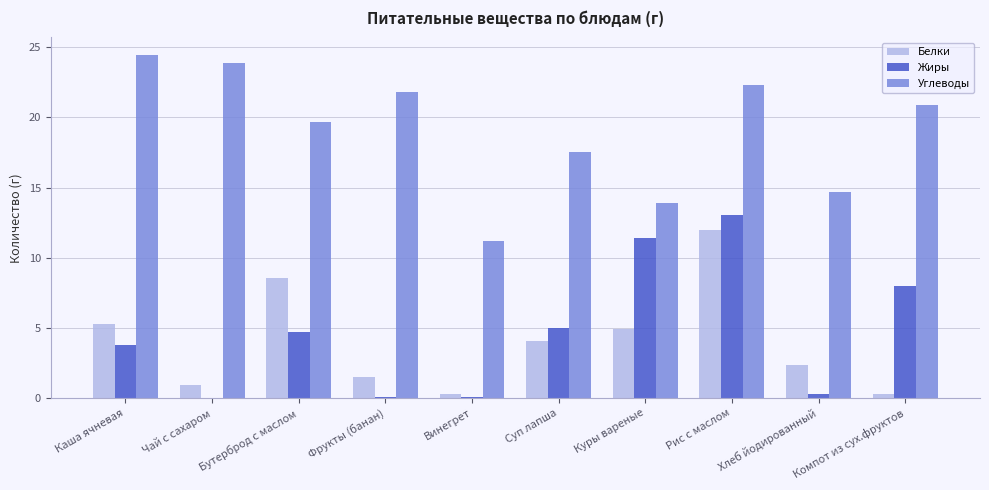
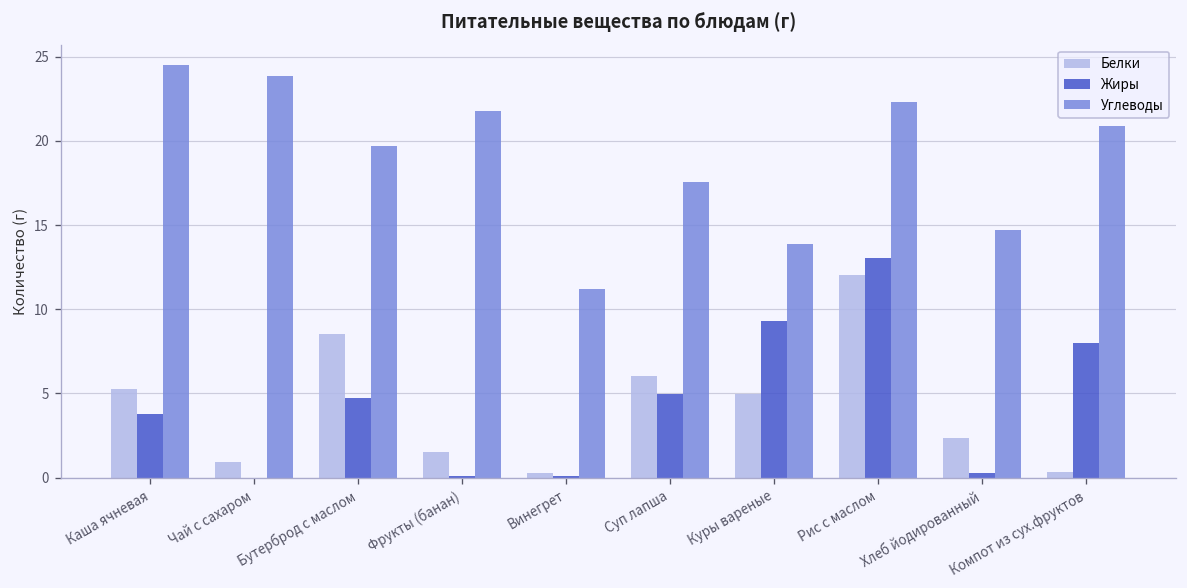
Белки, Суп лапша: 4.1 -> 6.0
Жиры, Куры вареные: 11.4 -> 9.3
